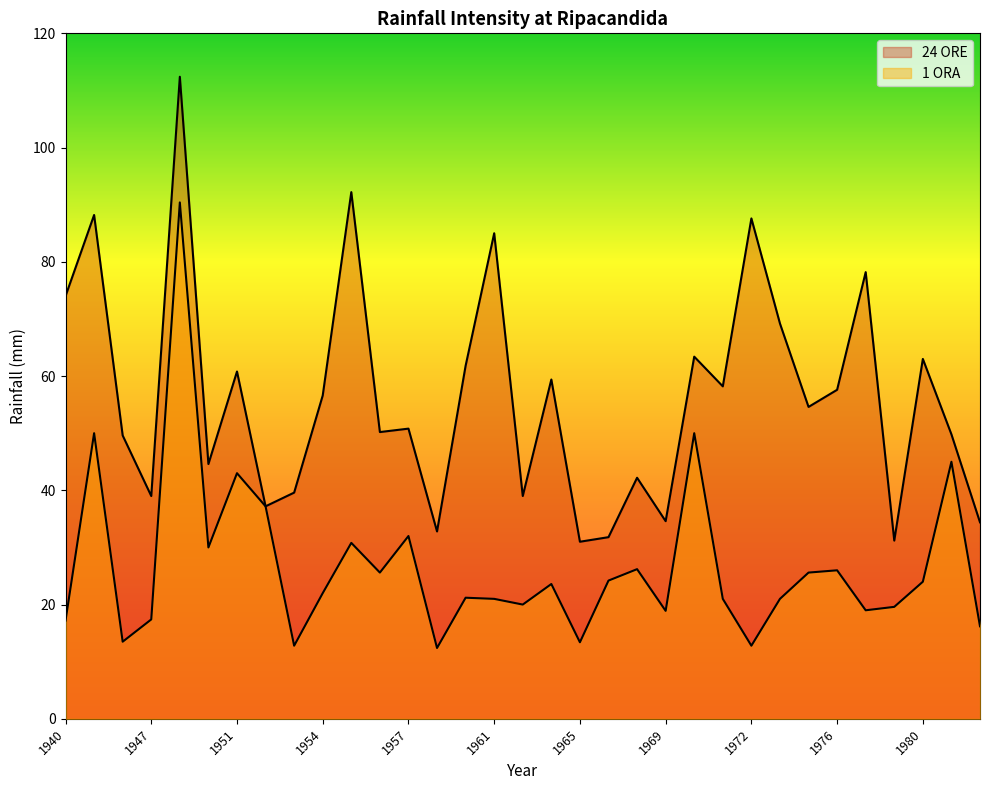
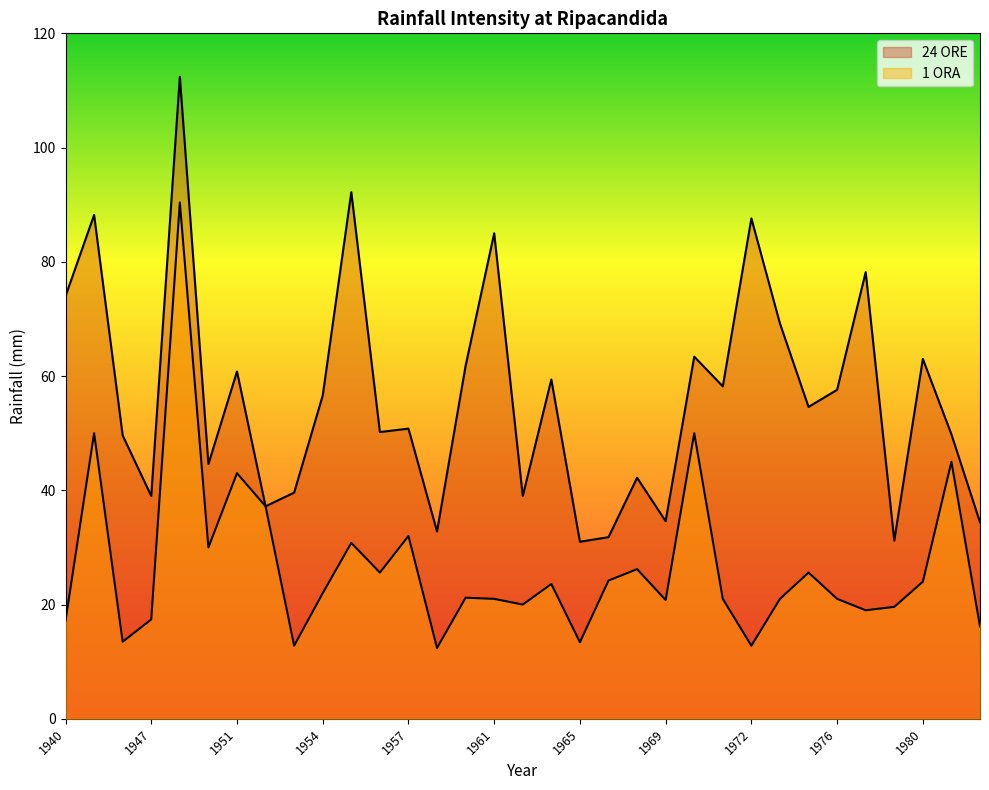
1 ORA, 1969: 19 -> 21
1 ORA, 1976: 26 -> 21
